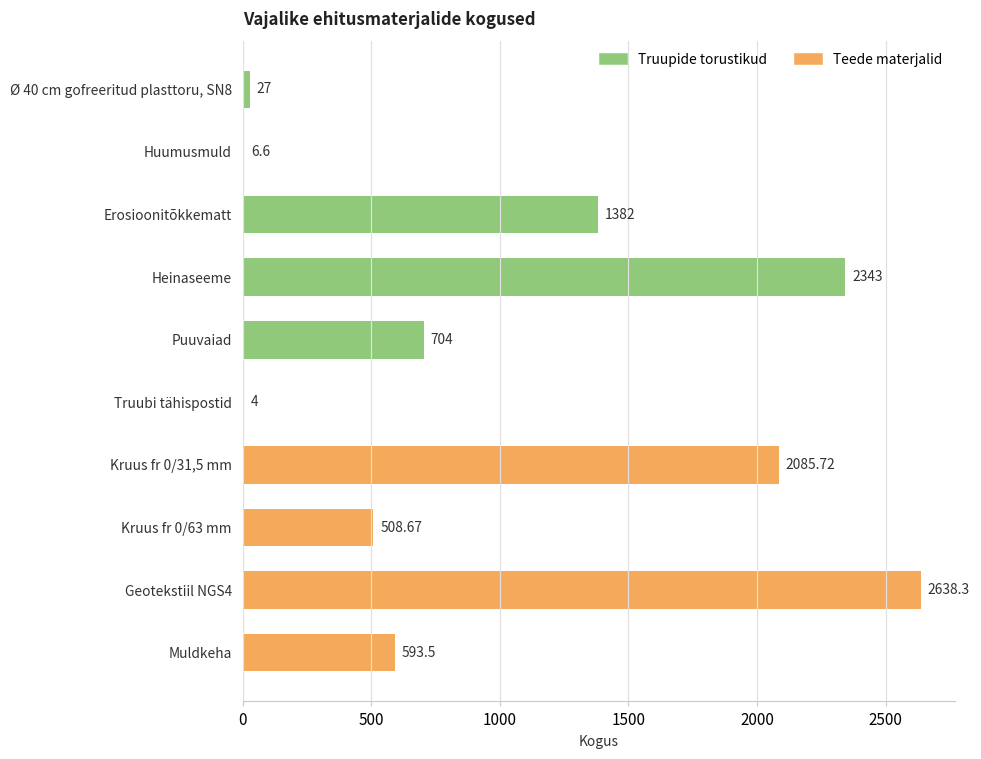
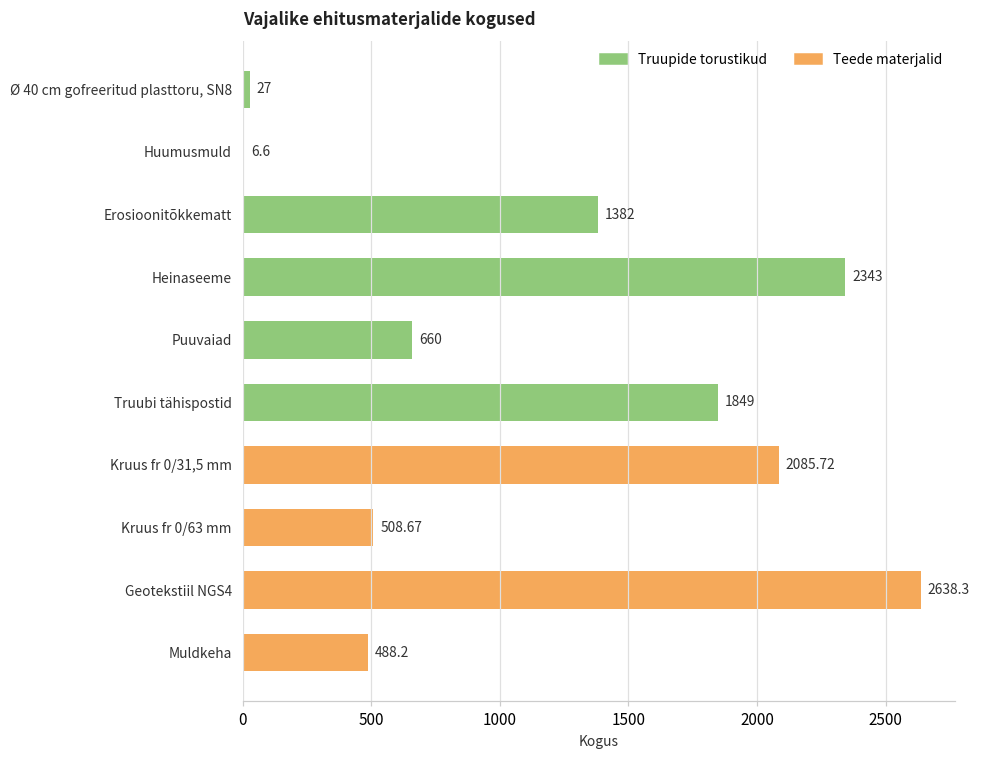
Puuvaiad: 704 -> 660
Truubi tähispostid: 4 -> 1849
Muldkeha: 593.5 -> 488.2
